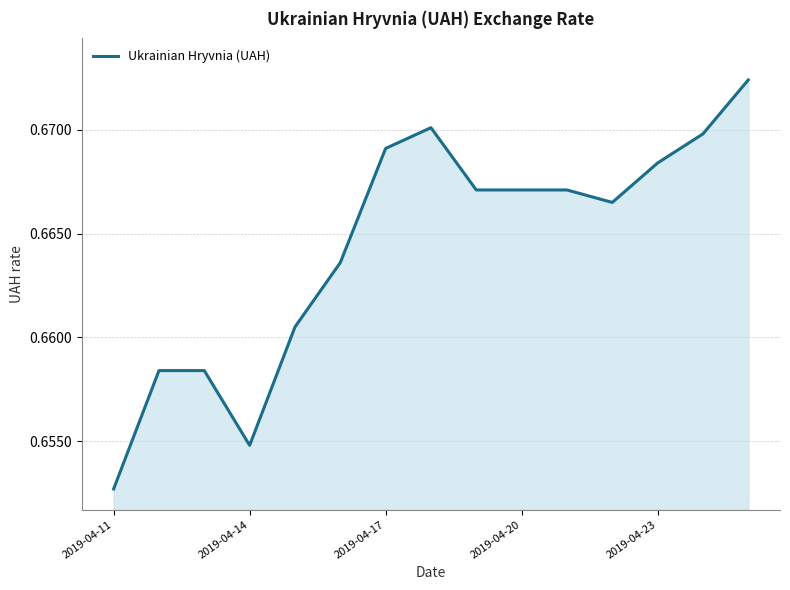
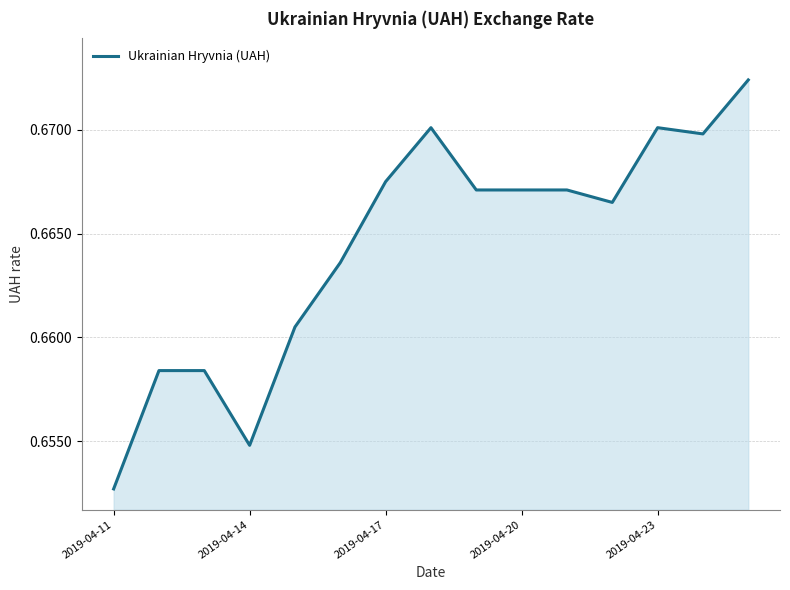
2019-04-17: 0.6691 -> 0.6675
2019-04-23: 0.6684 -> 0.6701
